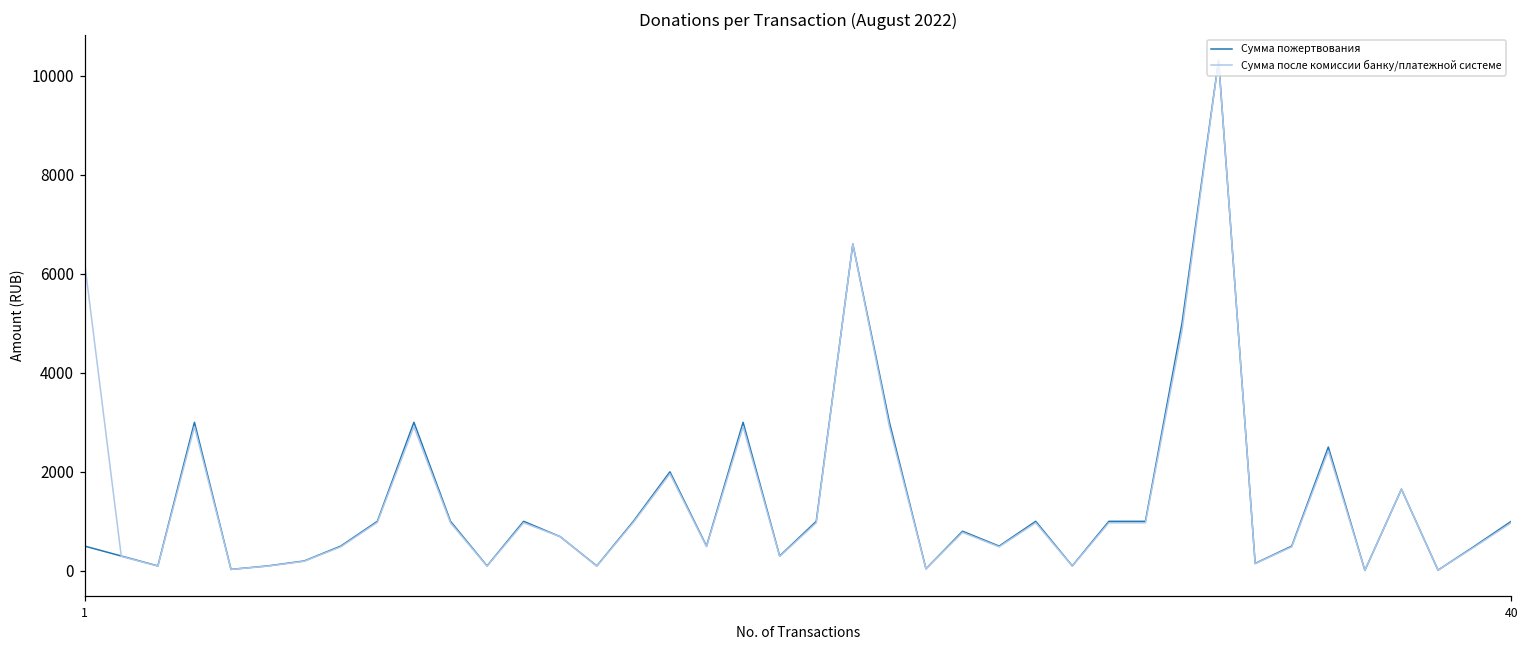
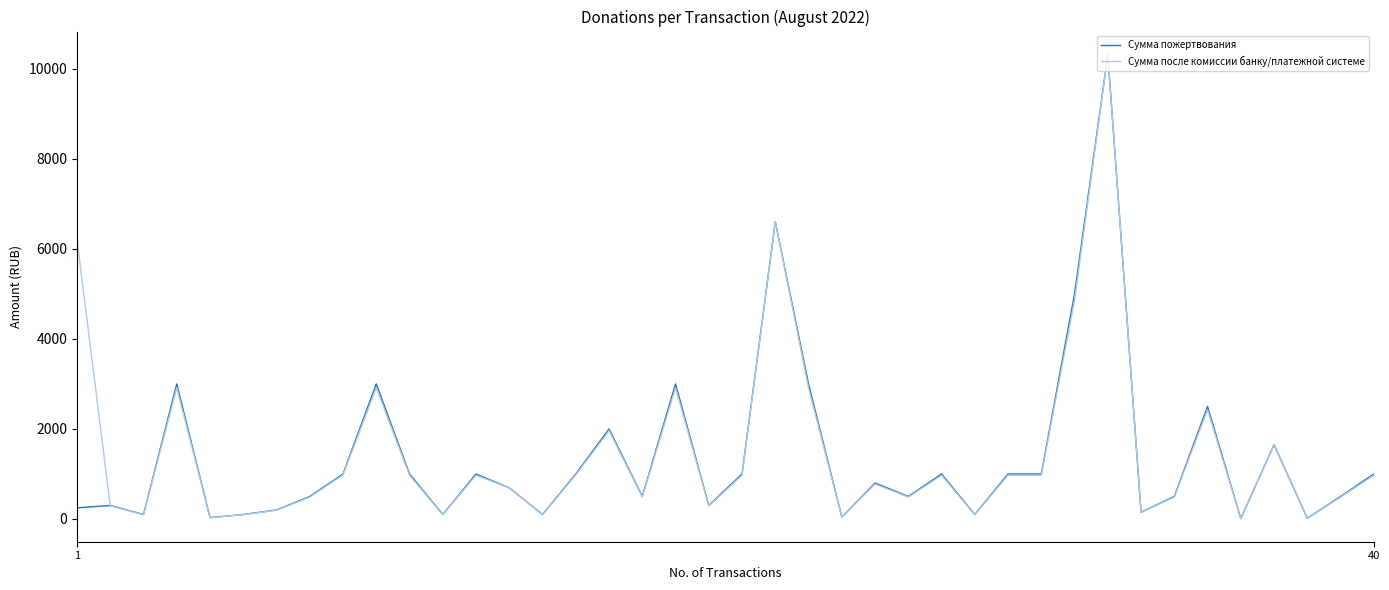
Сумма пожертвования, 1: 500 -> 200
